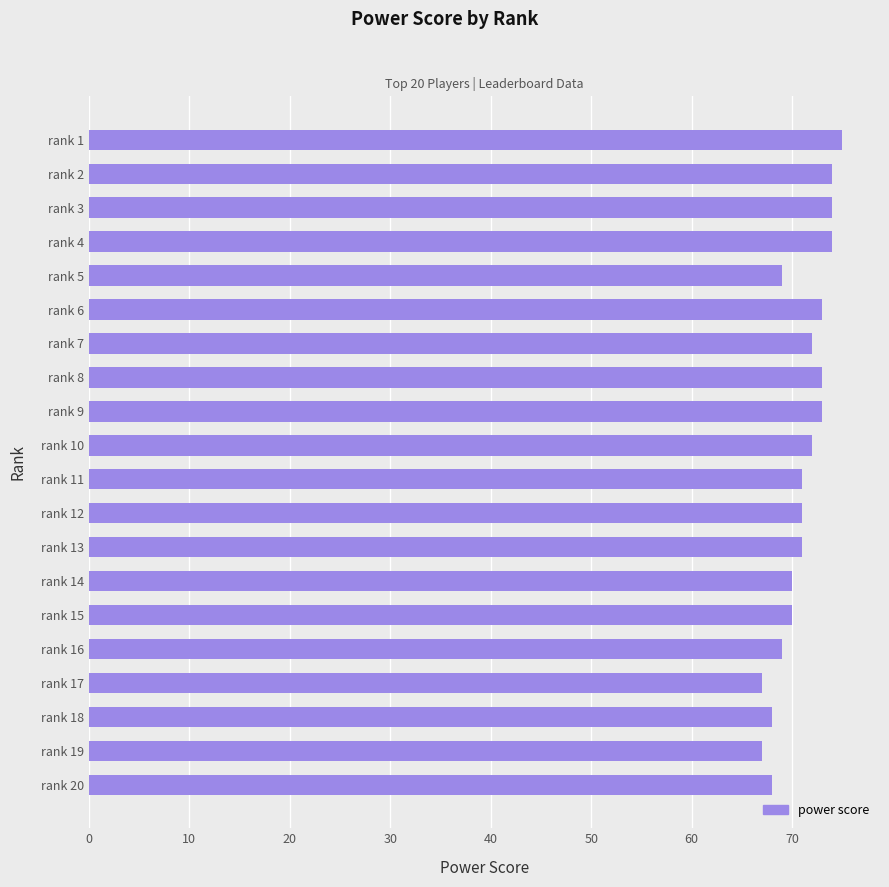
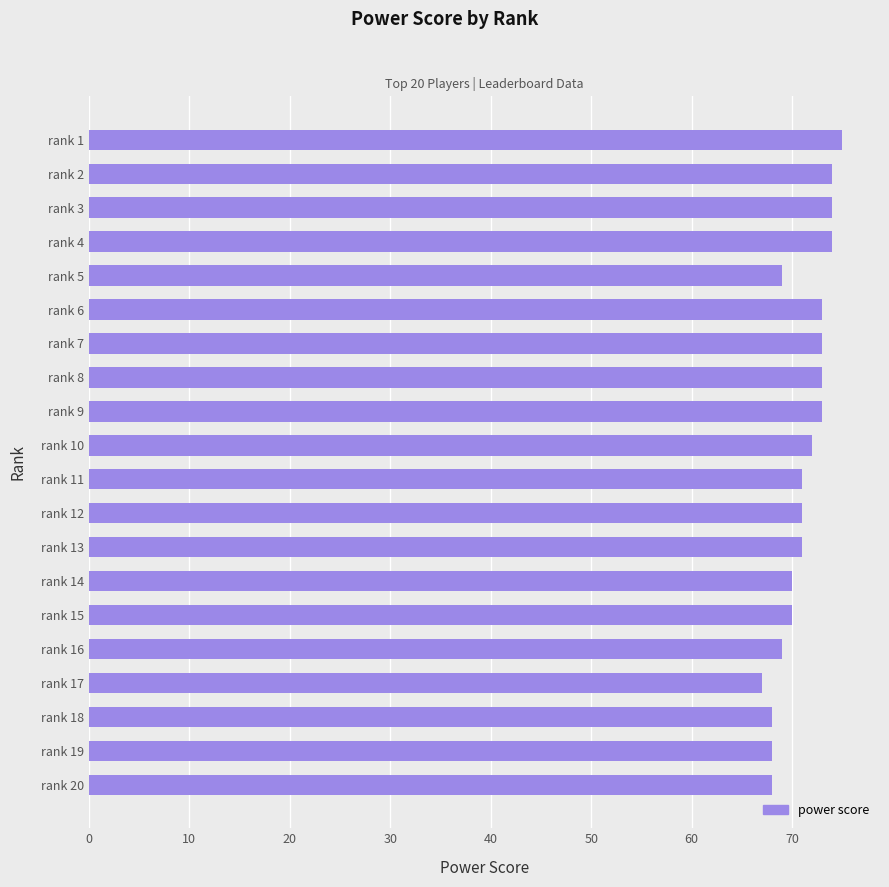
rank 7: 72 -> 73
rank 19: 67 -> 68
